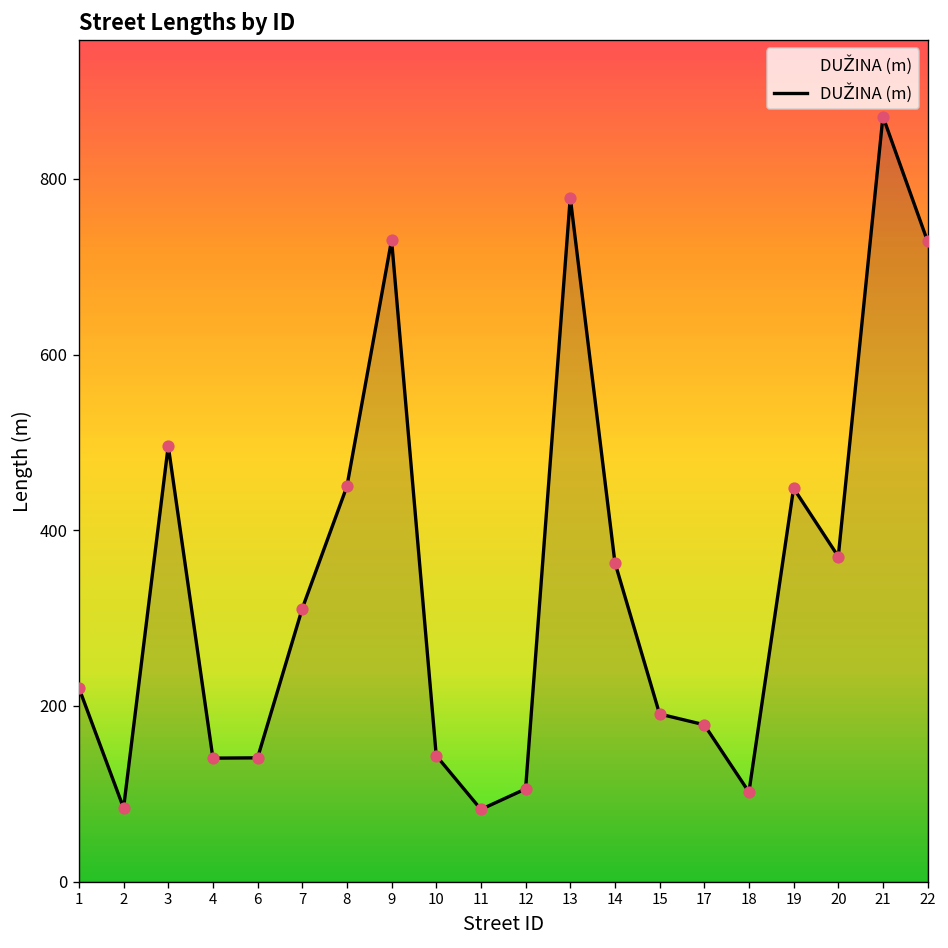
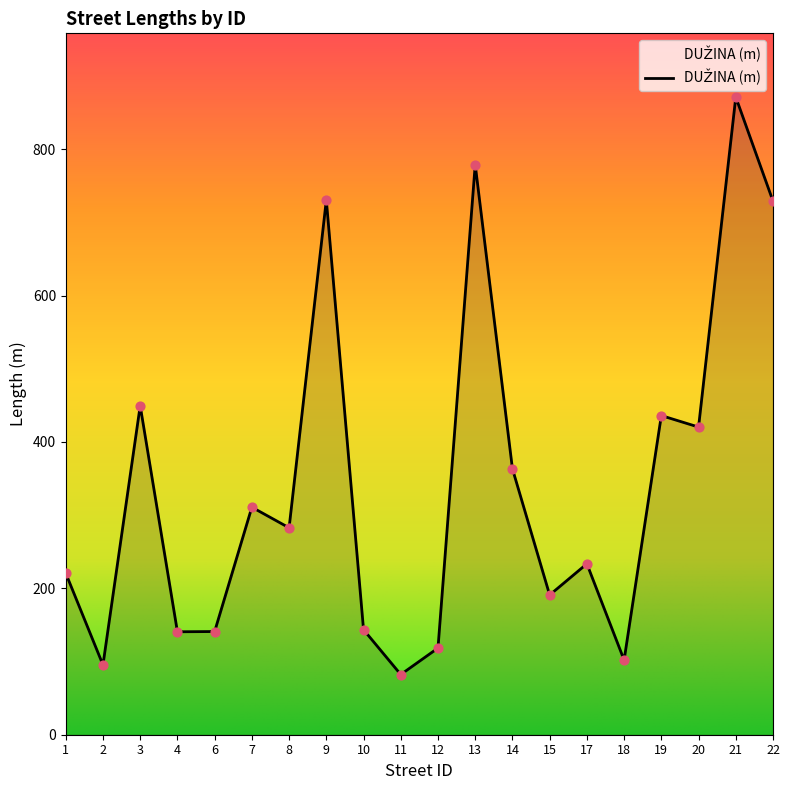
2: 80 -> 100
3: 500 -> 450
8: 450 -> 280
12: 110 -> 120
17: 180 -> 230
19: 450 -> 440
20: 370 -> 420
